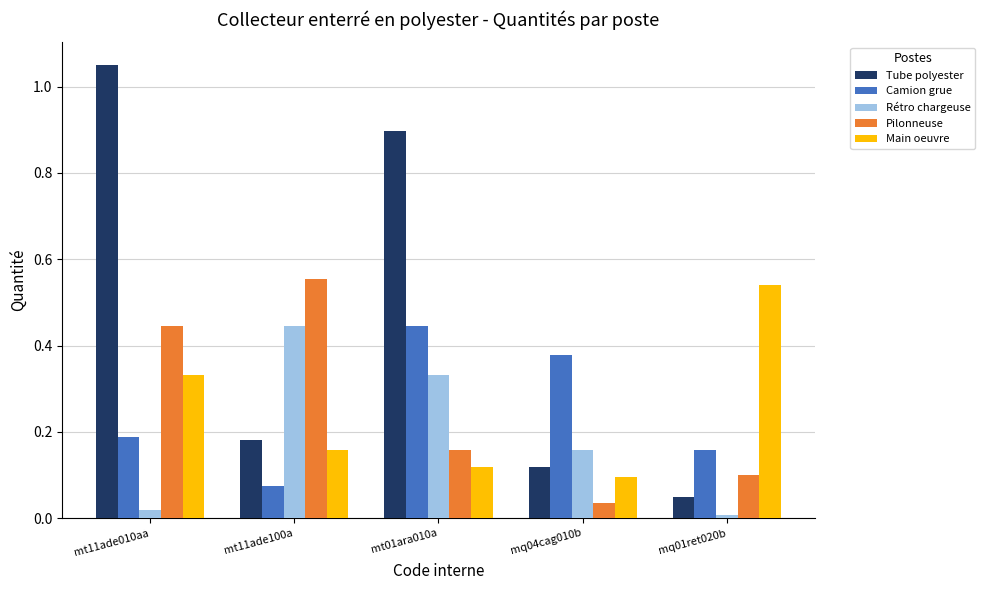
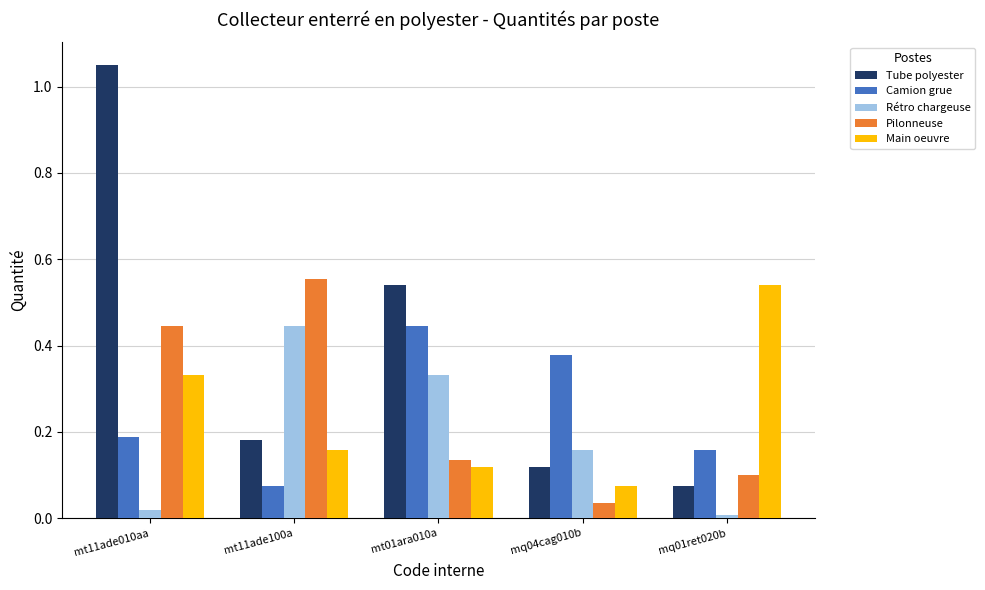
Tube polyester, mt01ara010a: 0.90 -> 0.54
Pilonneuse, mt01ara010a: 0.16 -> 0.14
Main oeuvre, mq04cag010b: 0.10 -> 0.08
Tube polyester, mq01ret020b: 0.05 -> 0.08
